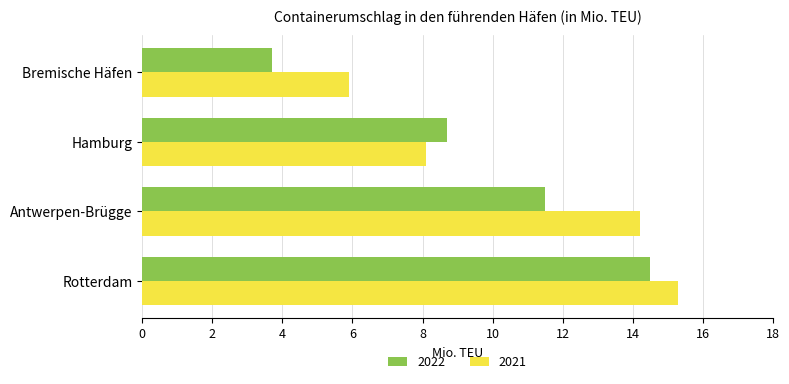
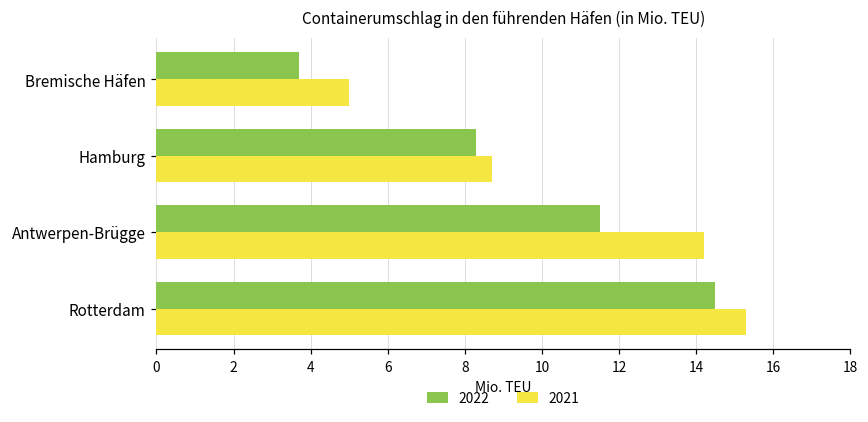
2021, Bremische Häfen: 5.9 -> 5.0
2022, Hamburg: 8.7 -> 8.3
2021, Hamburg: 8.1 -> 8.7
